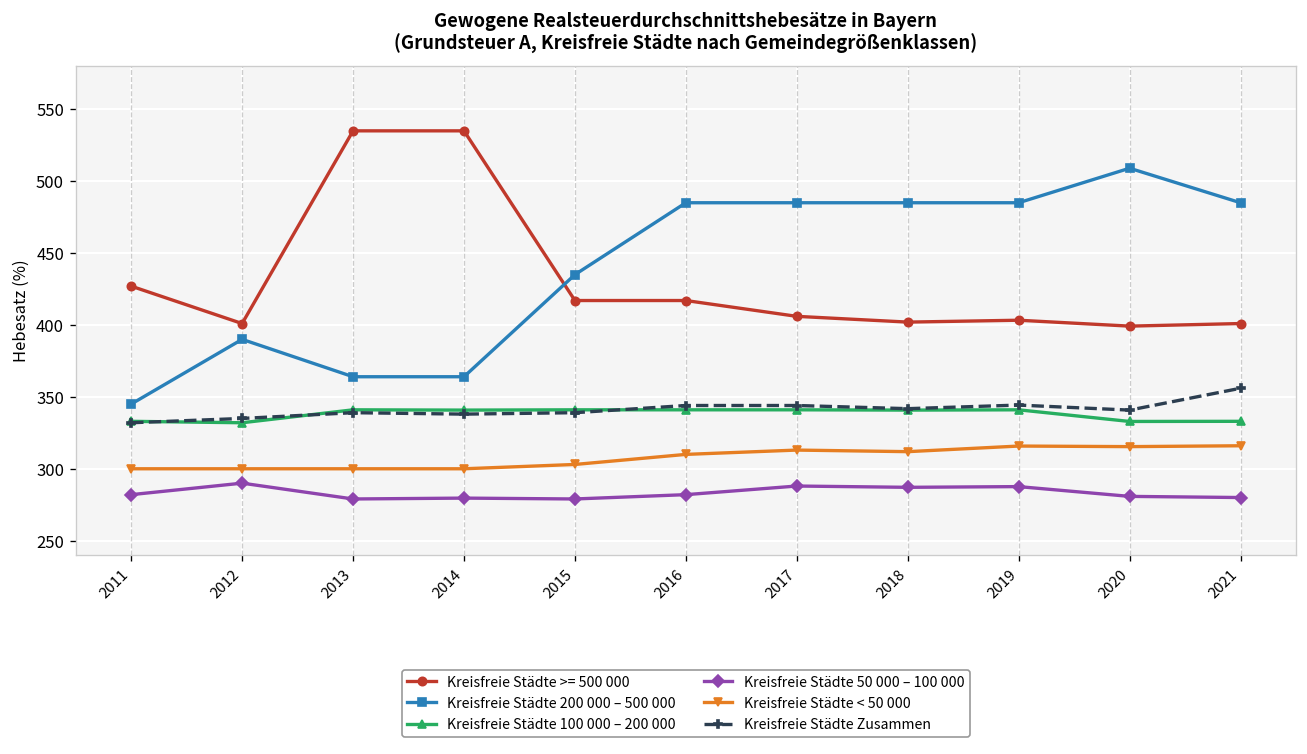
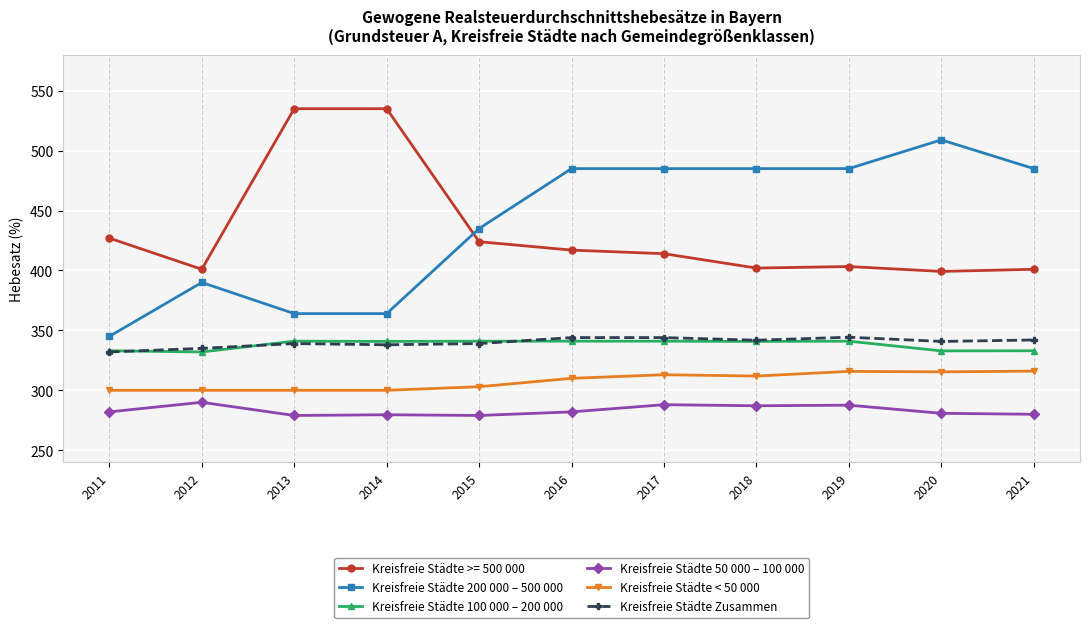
Kreisfreie Städte >= 500 000, 2015: 417 -> 424
Kreisfreie Städte >= 500 000, 2017: 406 -> 414
Kreisfreie Städte Zusammen, 2021: 356 -> 342
